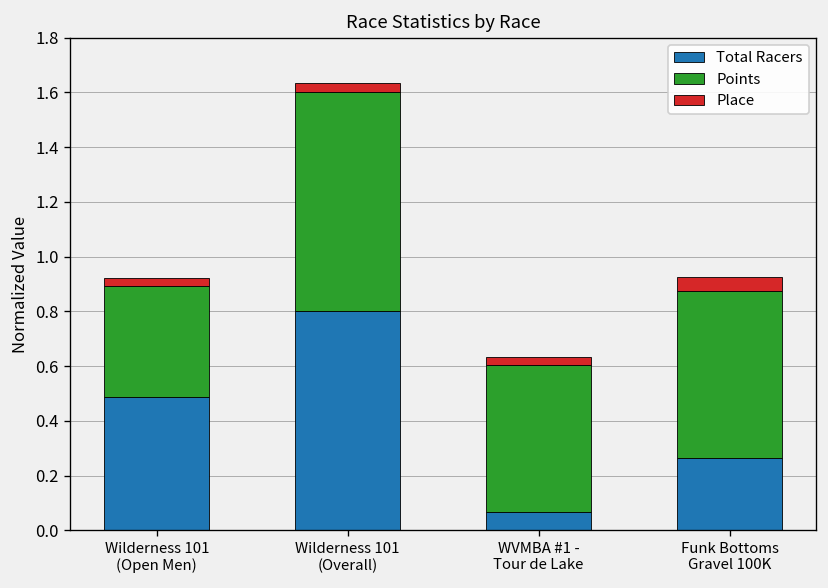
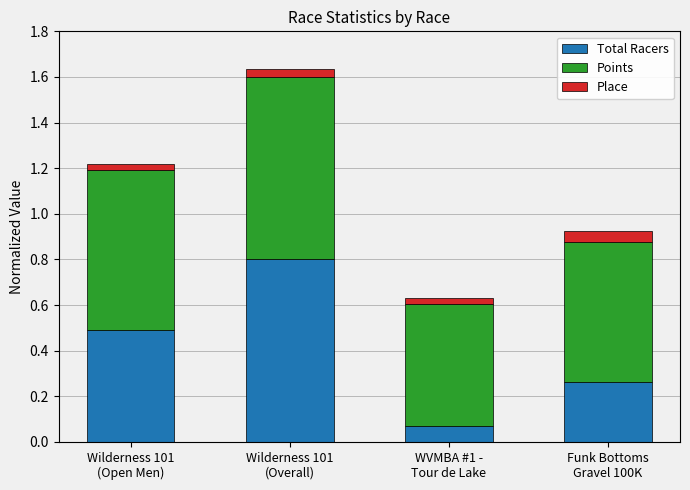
Points, Wilderness 101 (Open Men): 0.40 -> 0.70
